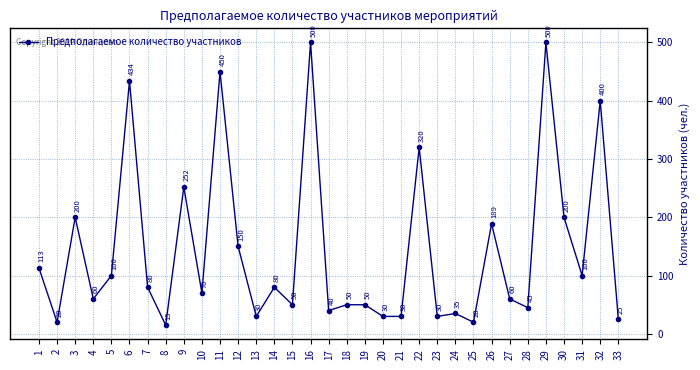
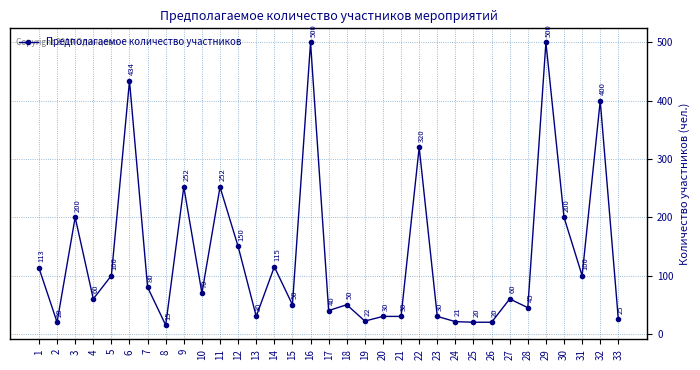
11: 450 -> 252
14: 80 -> 115
19: 50 -> 22
24: 35 -> 21
26: 189 -> 20
